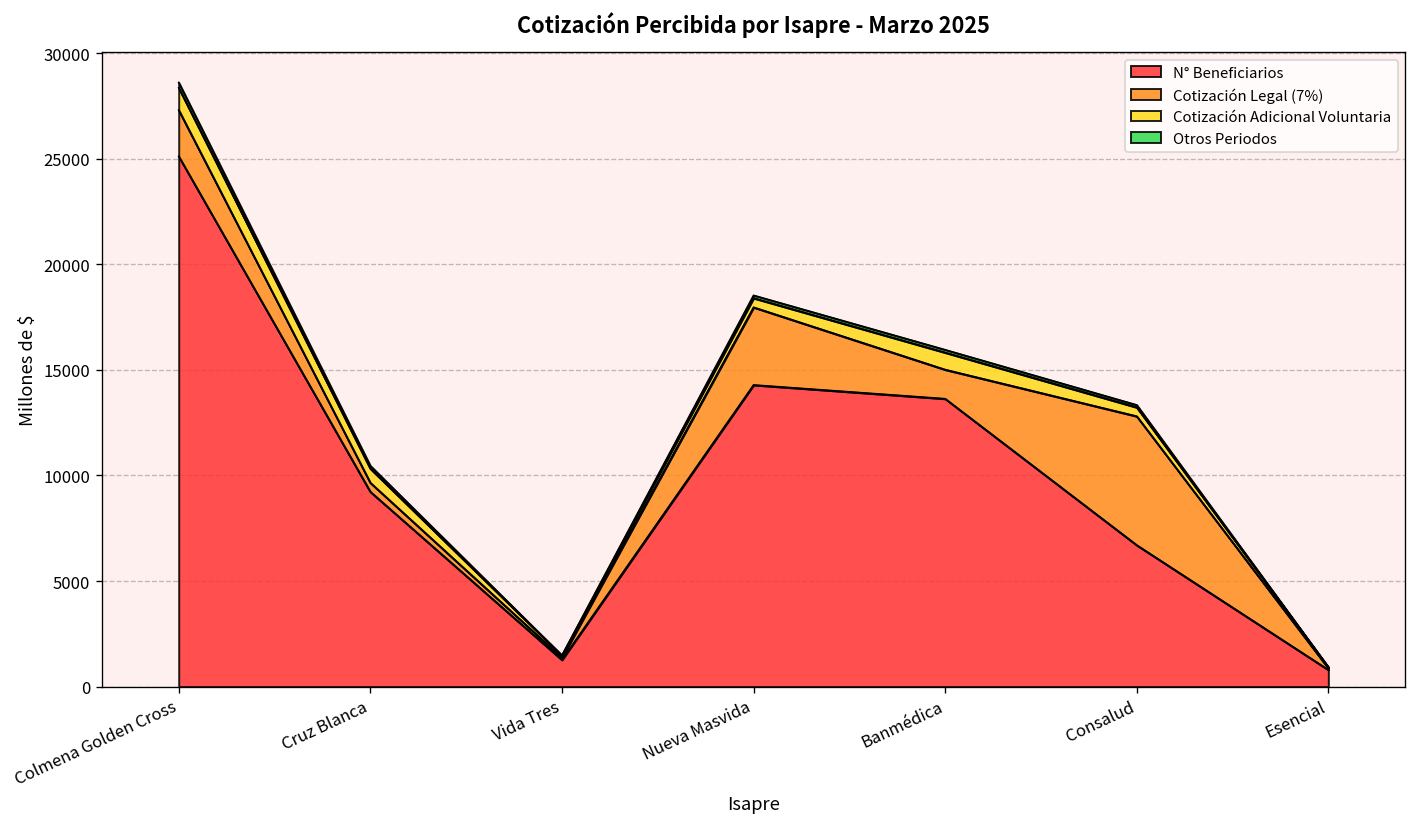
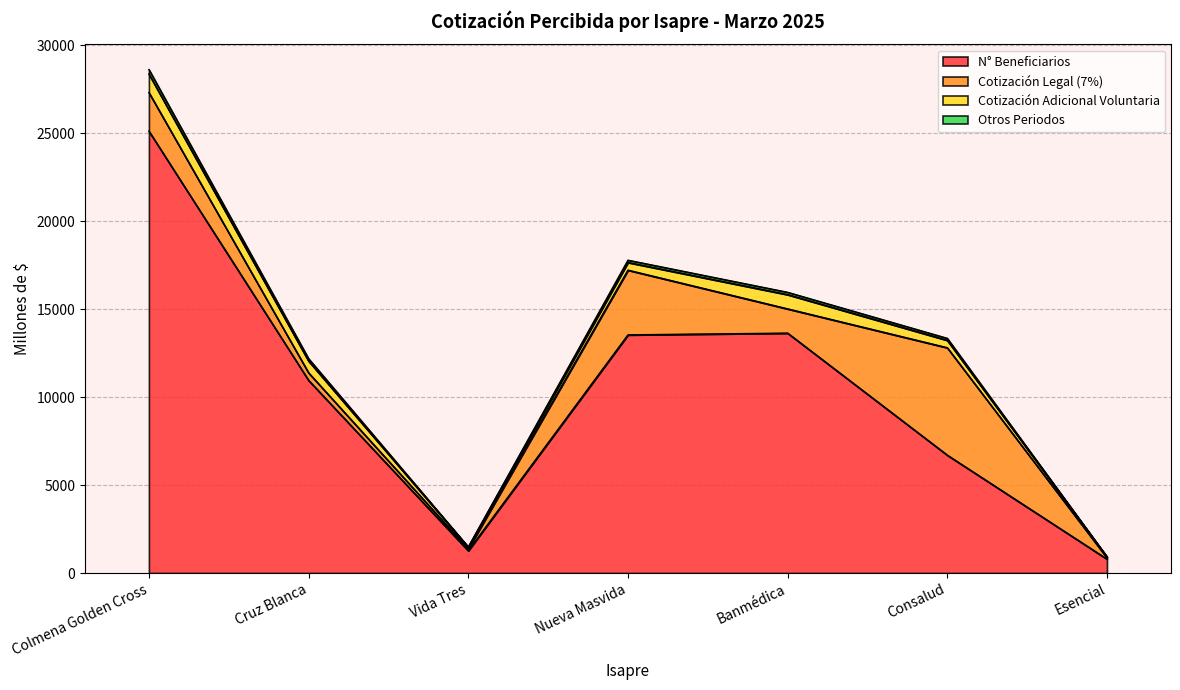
N° Beneficiarios, Cruz Blanca: 9200 -> 11000
N° Beneficiarios, Nueva Masvida: 14300 -> 13500
